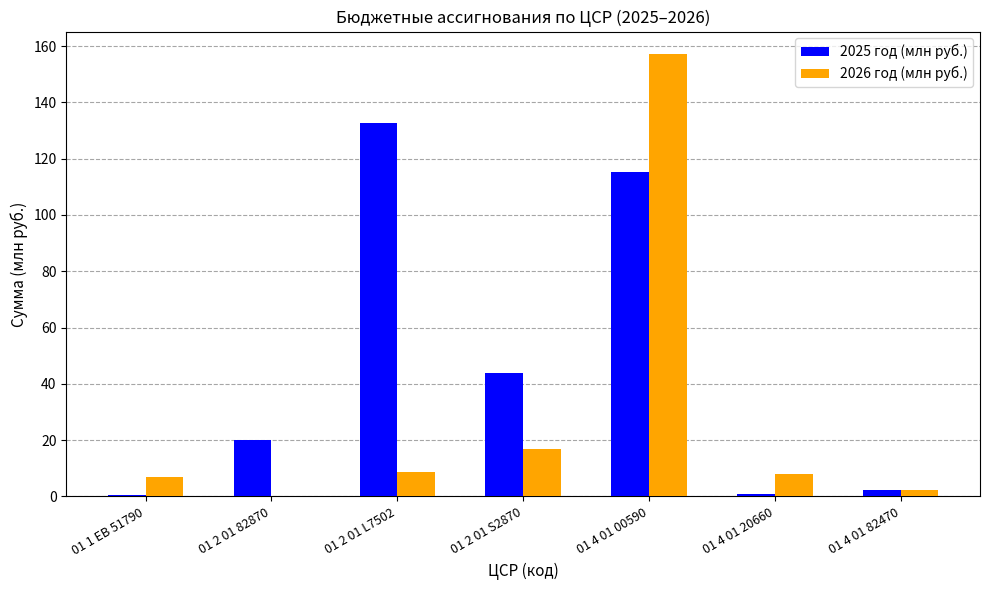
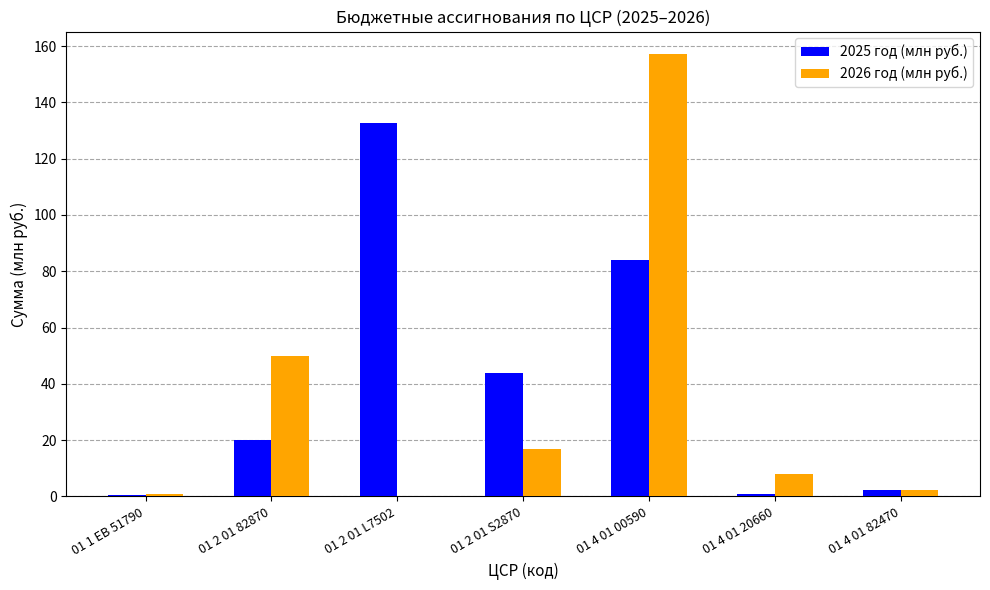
2026 год (млн руб.), 01 1 EВ 51790: 7 -> 1
2026 год (млн руб.), 01 2 01 82870: 0 -> 50
2026 год (млн руб.), 01 2 01 L7502: 9 -> 0
2025 год (млн руб.), 01 4 01 00590: 115 -> 84
